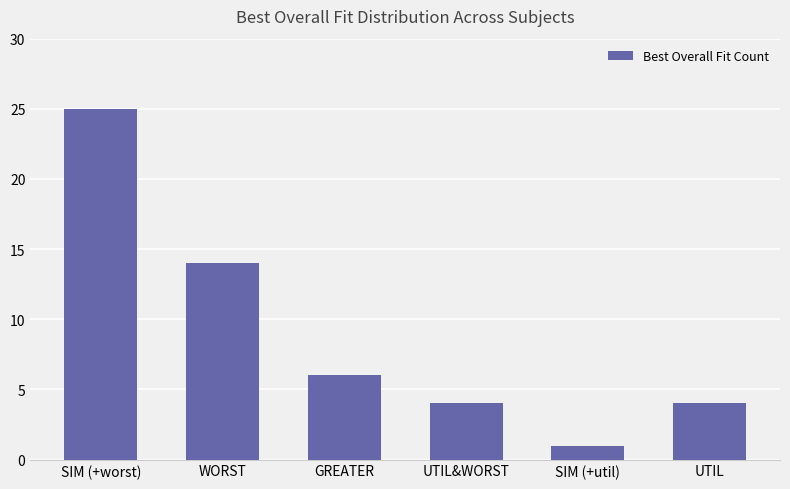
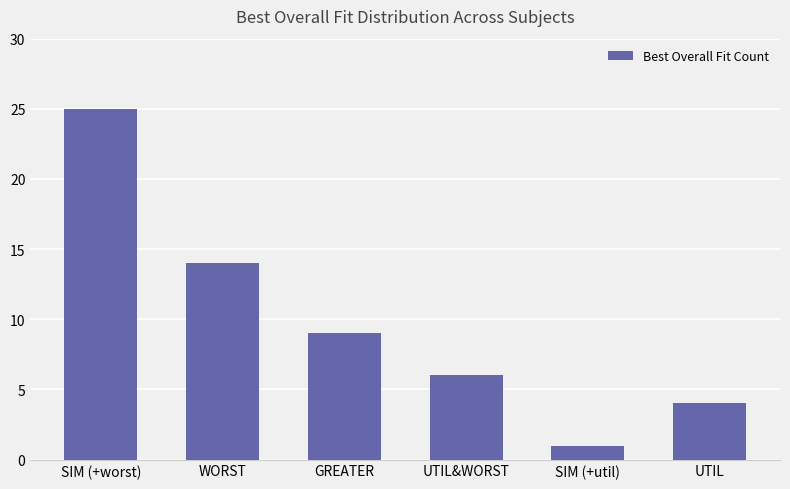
GREATER: 6 -> 9
UTIL&WORST: 4 -> 6
